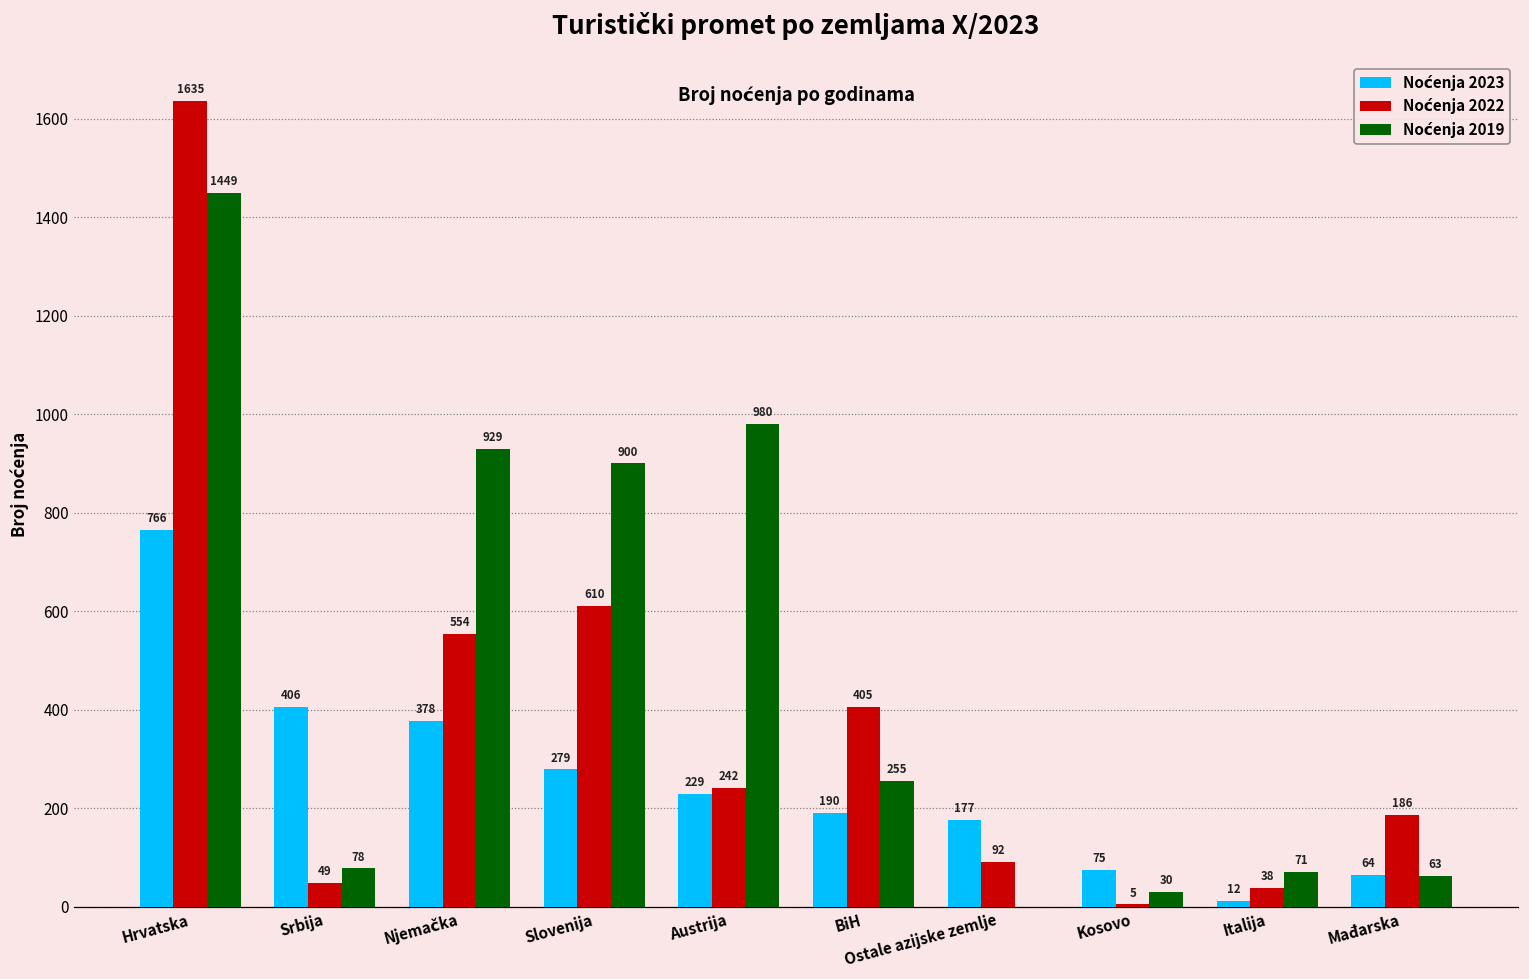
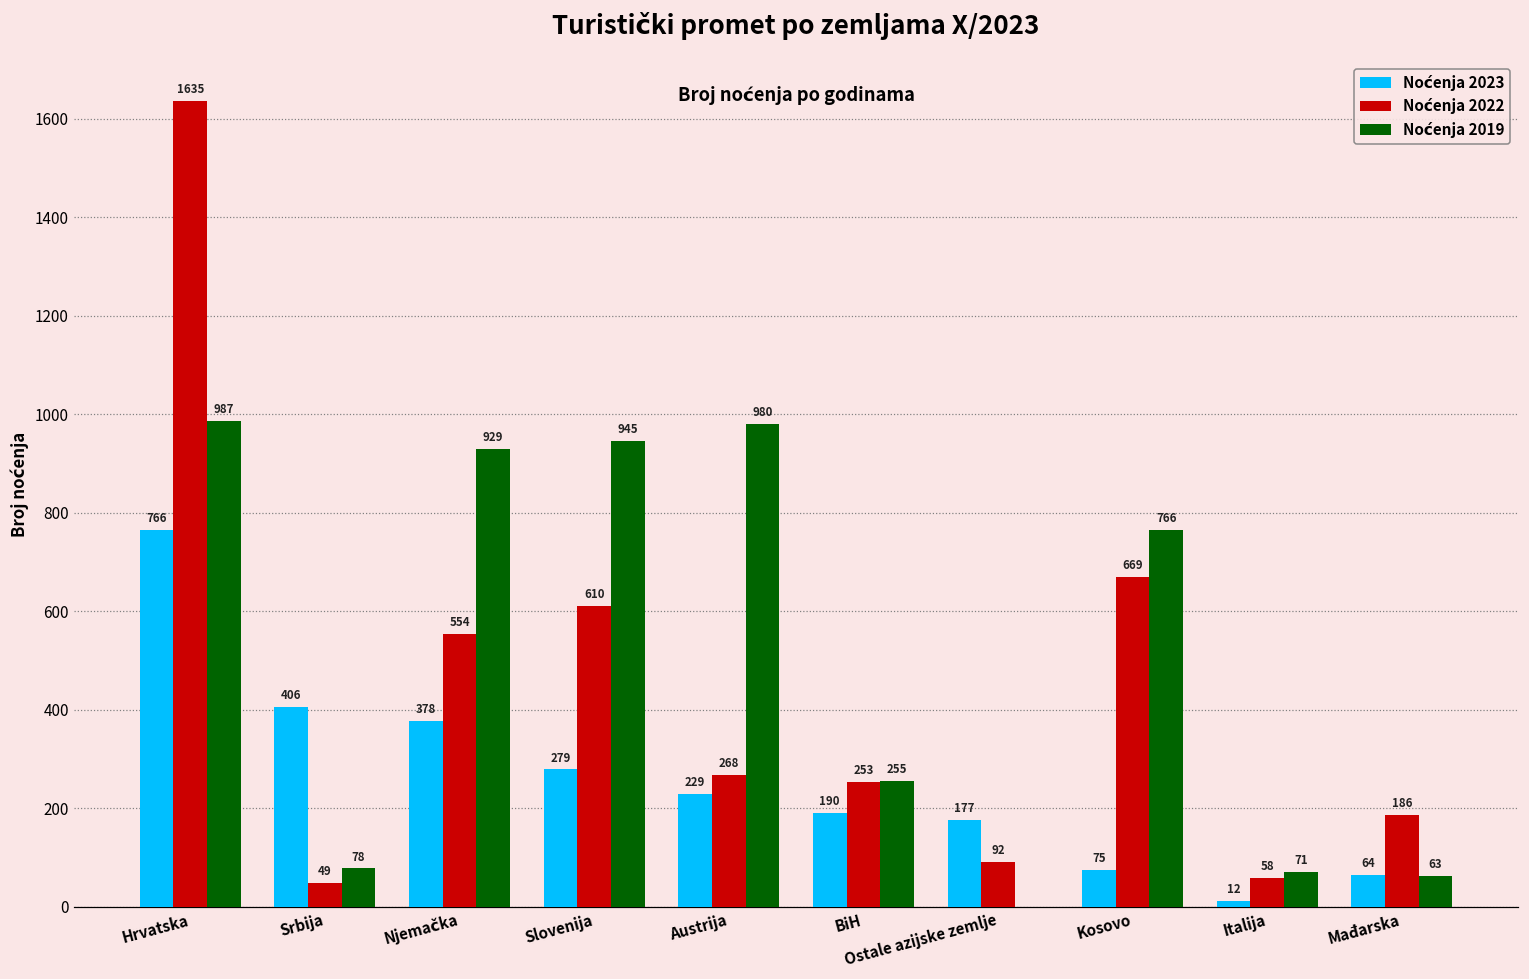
Noćenja 2019, Hrvatska: 1449 -> 987
Noćenja 2019, Slovenija: 900 -> 945
Noćenja 2022, Austrija: 242 -> 268
Noćenja 2022, BiH: 405 -> 253
Noćenja 2022, Kosovo: 5 -> 669
Noćenja 2019, Kosovo: 30 -> 766
Noćenja 2022, Italija: 38 -> 58
